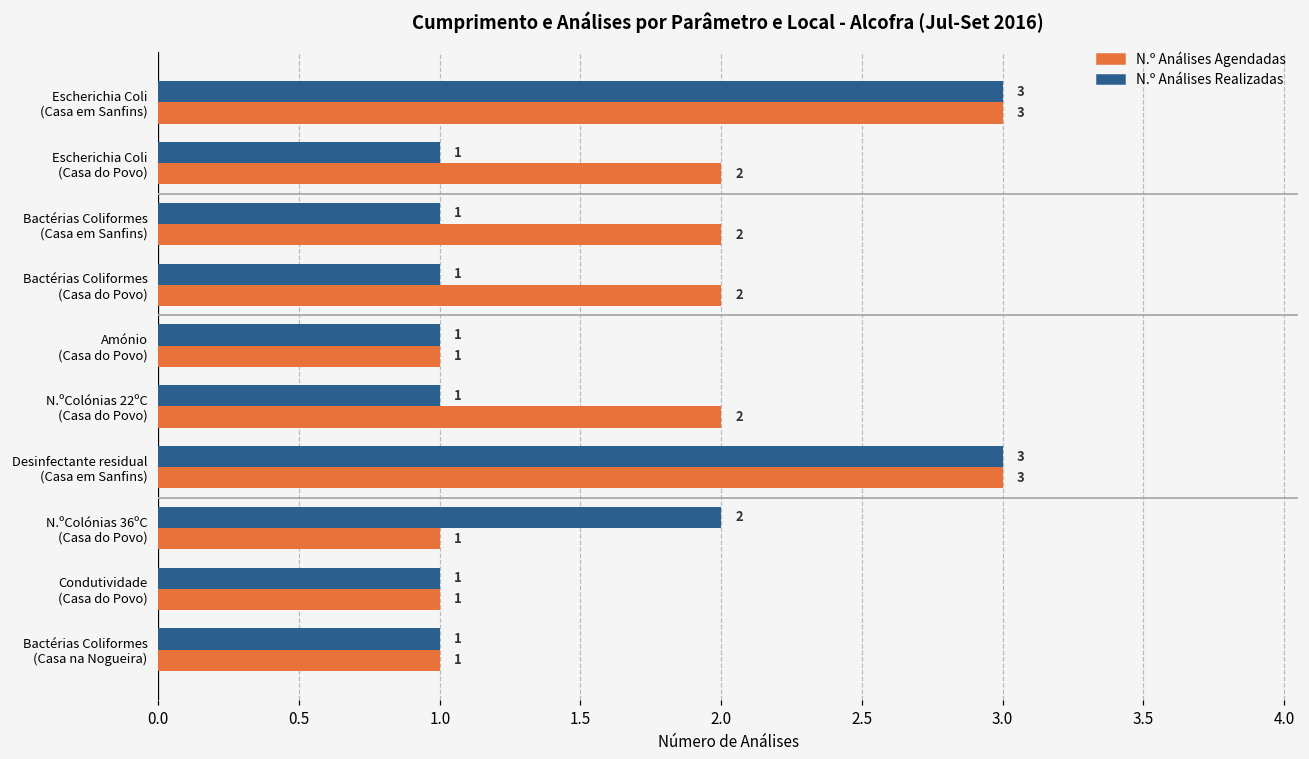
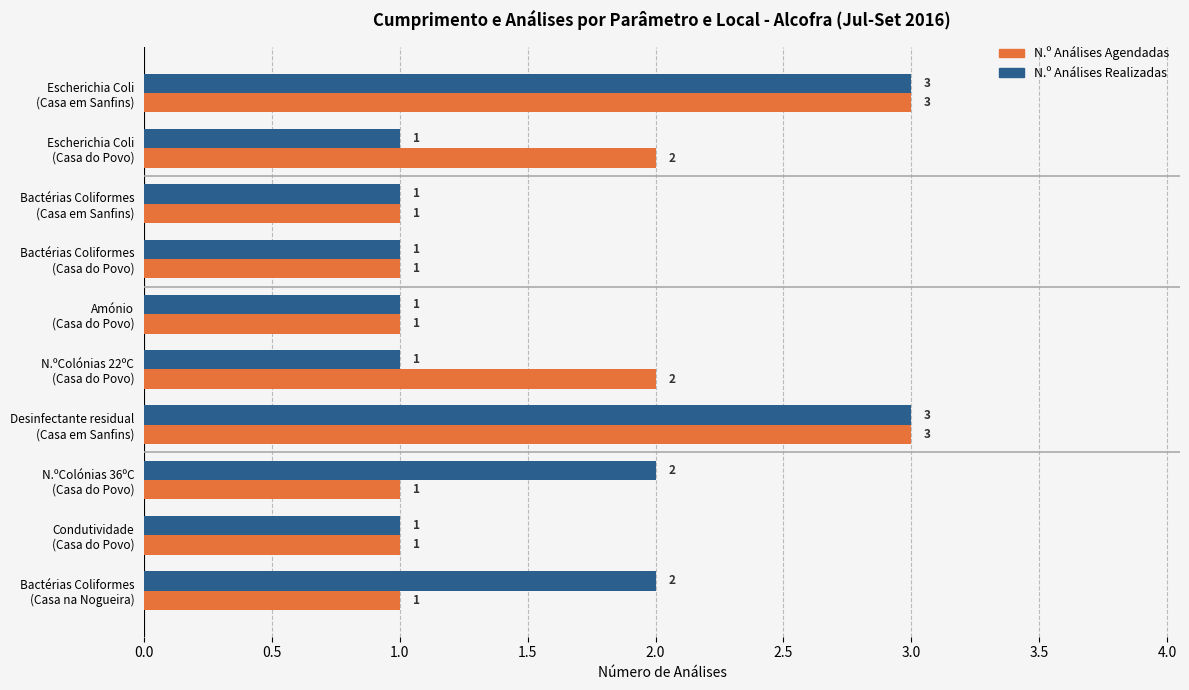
N.º Análises Agendadas, Bactérias Coliformes (Casa em Sanfins): 2 -> 1
N.º Análises Agendadas, Bactérias Coliformes (Casa do Povo): 2 -> 1
N.º Análises Realizadas, Bactérias Coliformes (Casa na Nogueira): 1 -> 2
